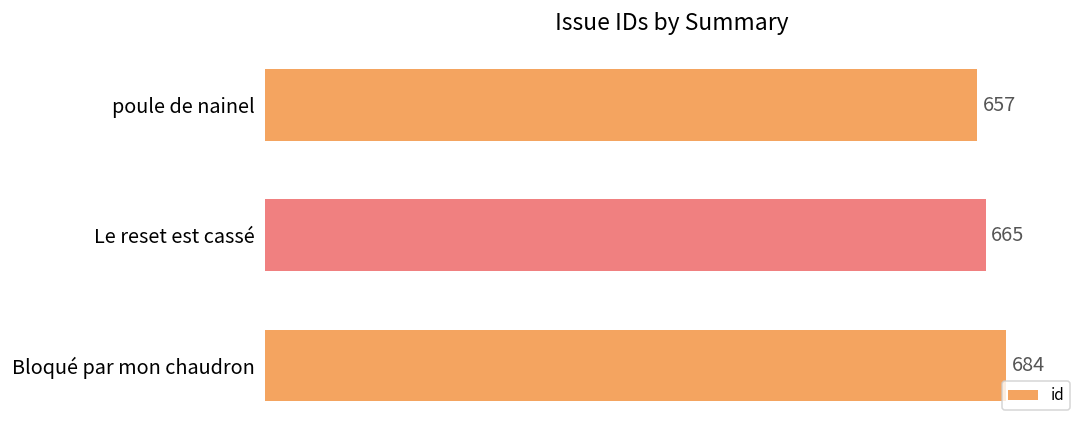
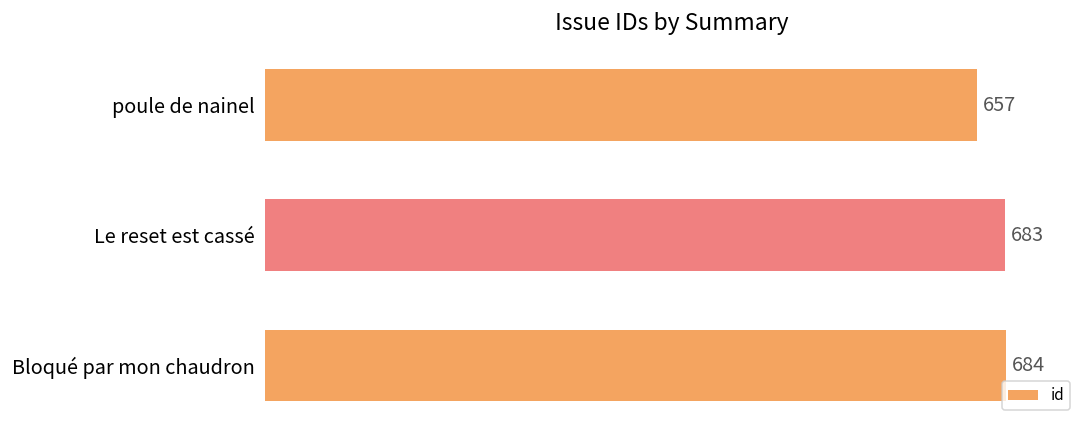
Le reset est cassé: 665 -> 683
